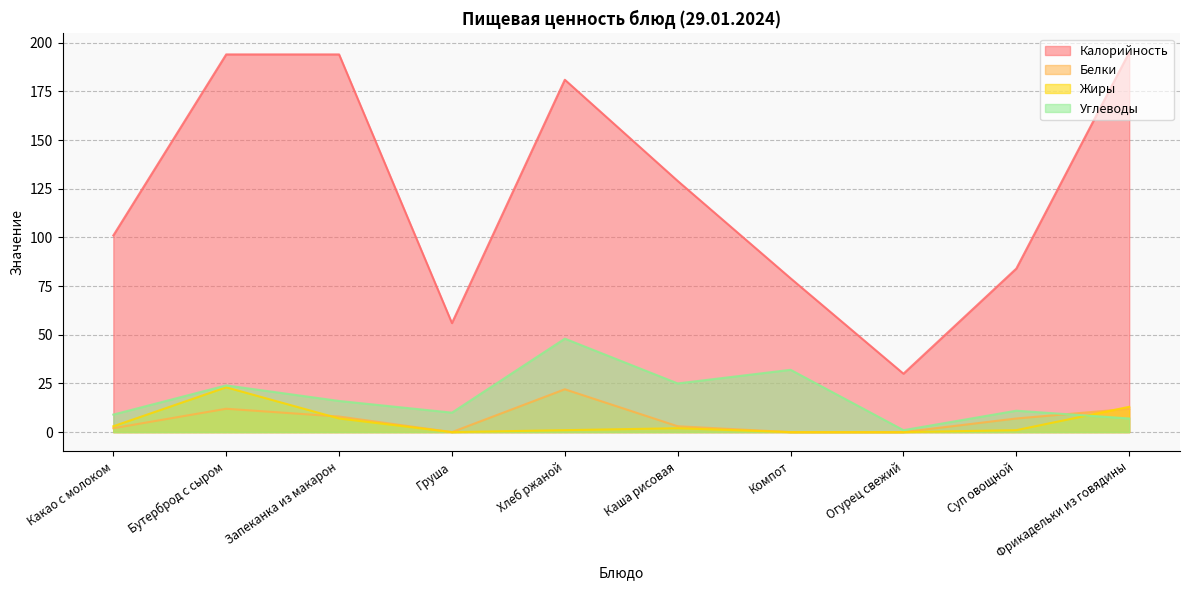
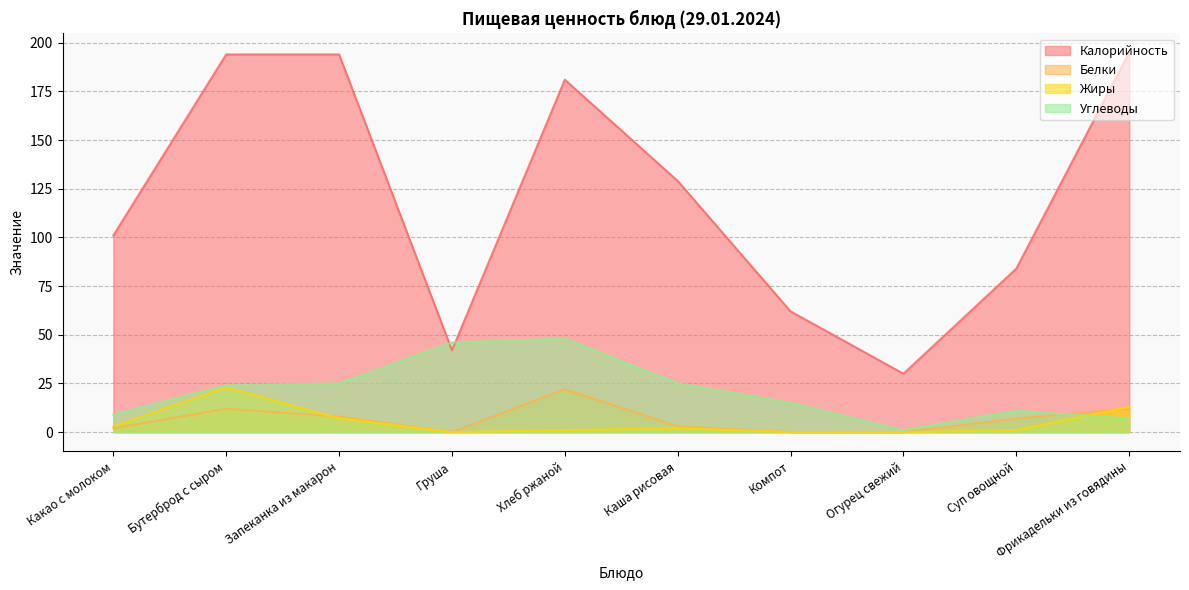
Углеводы, Запеканка из макарон: 16 -> 25
Калорийность, Груша: 56 -> 42
Углеводы, Груша: 10 -> 46
Калорийность, Компот: 79 -> 62
Углеводы, Компот: 32 -> 15
